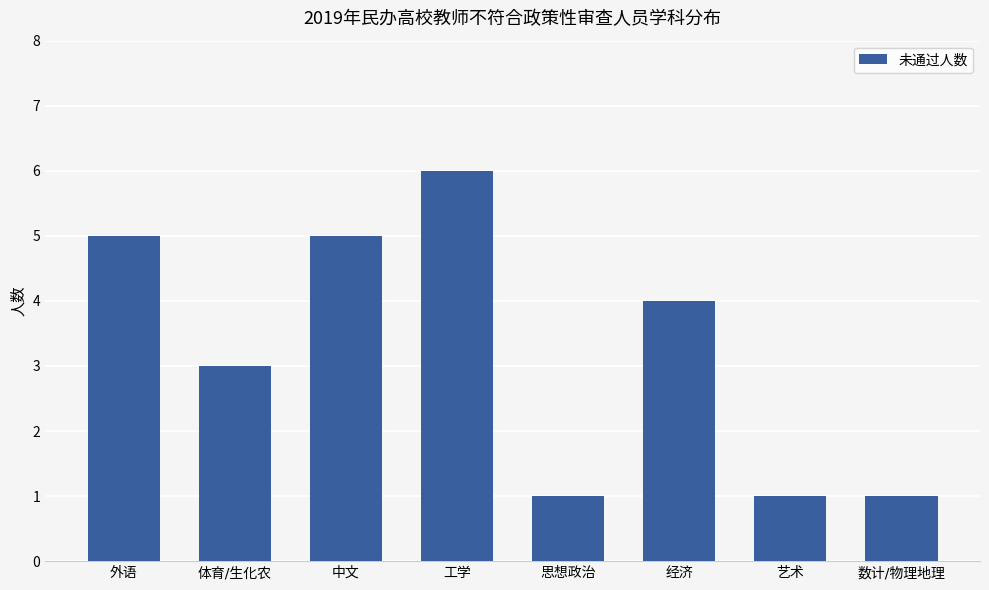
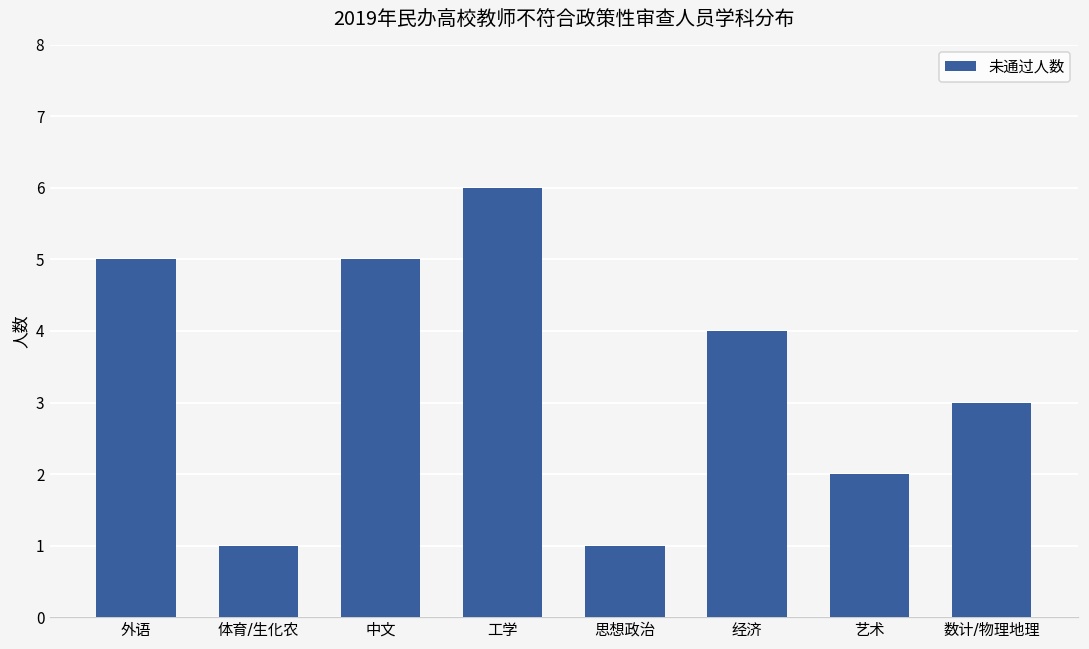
体育/生化农: 3 -> 1
艺术: 1 -> 2
数计/物理地理: 1 -> 3
